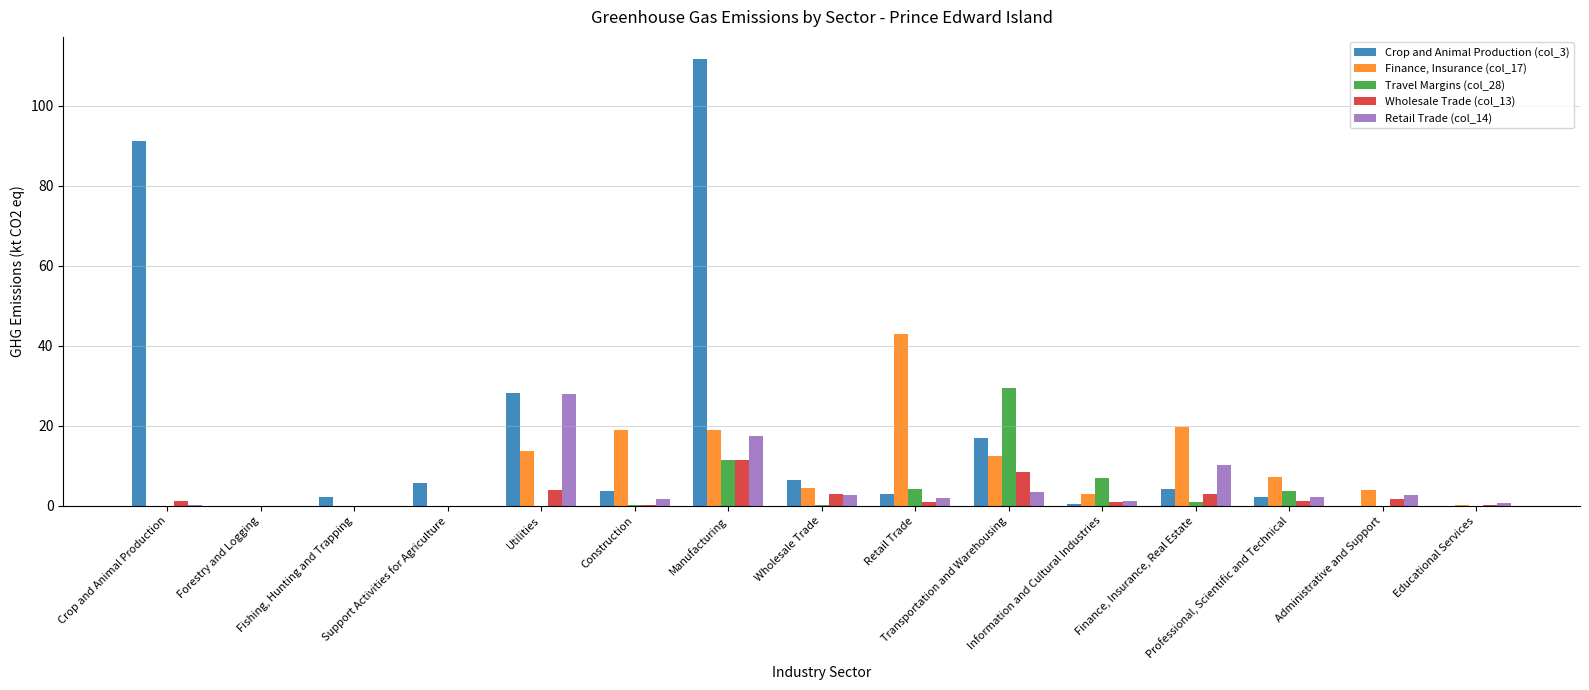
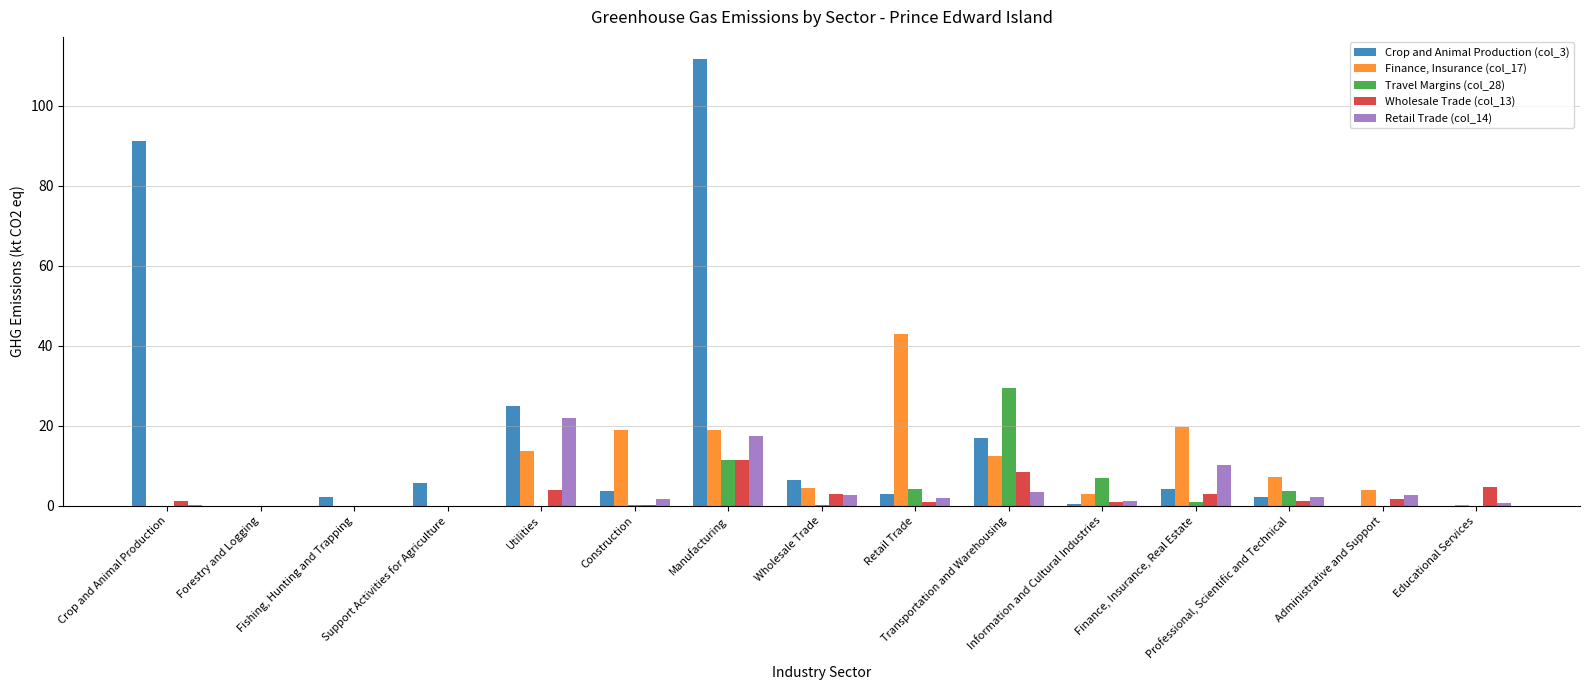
Crop and Animal Production (col_3), Utilities: 28 -> 25
Retail Trade (col_14), Utilities: 28 -> 22
Wholesale Trade (col_13), Educational Services: 0 -> 5
